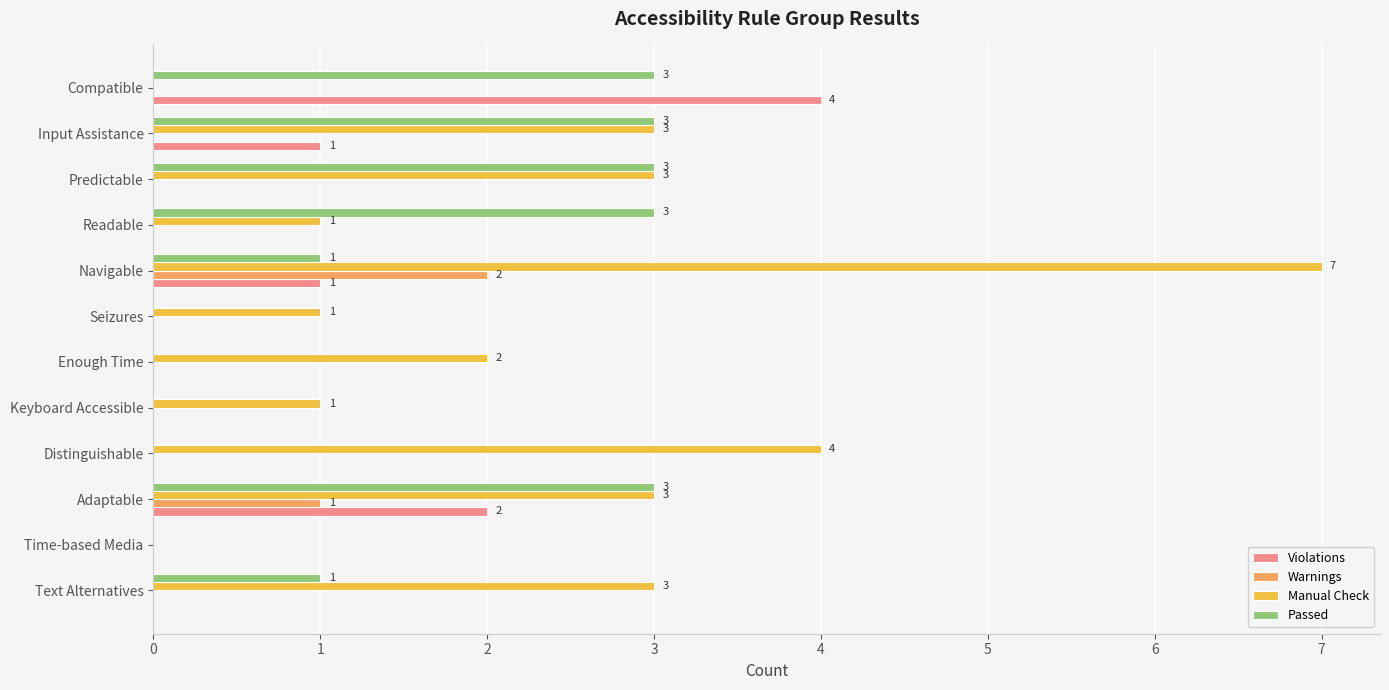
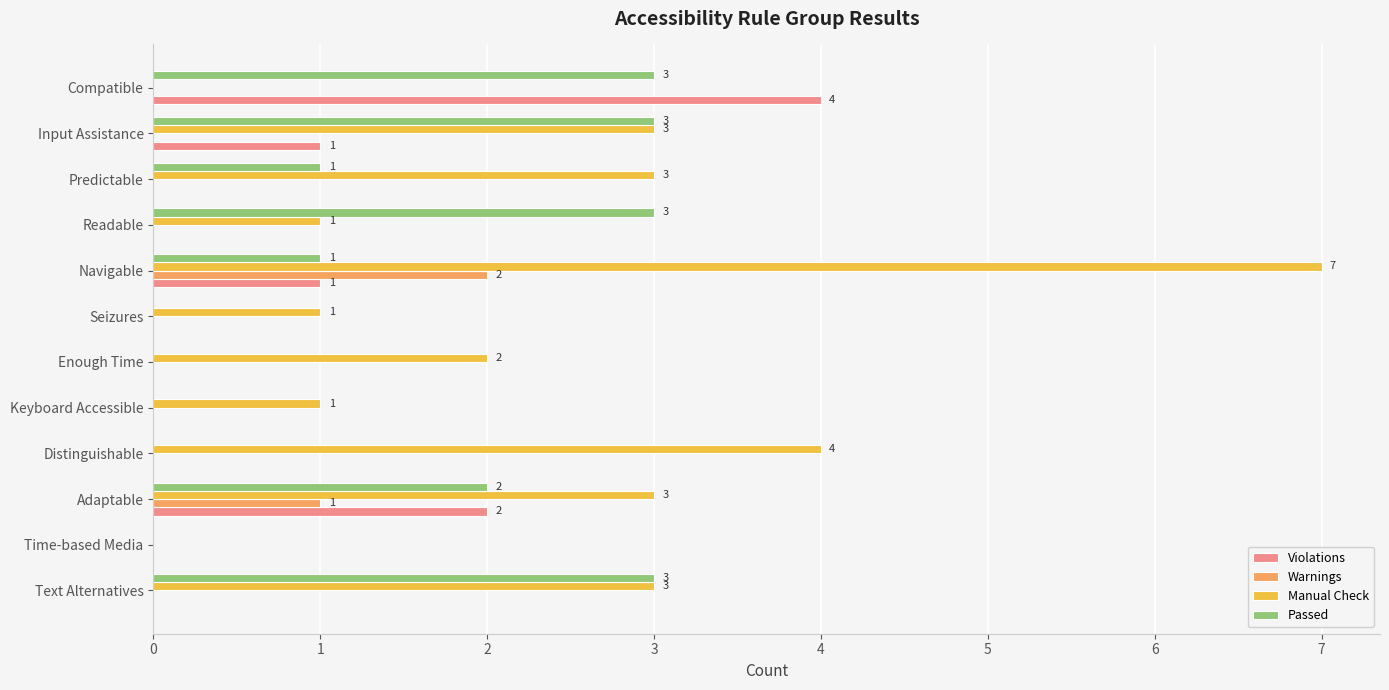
Passed, Predictable: 3 -> 1
Passed, Adaptable: 3 -> 2
Passed, Text Alternatives: 1 -> 3
